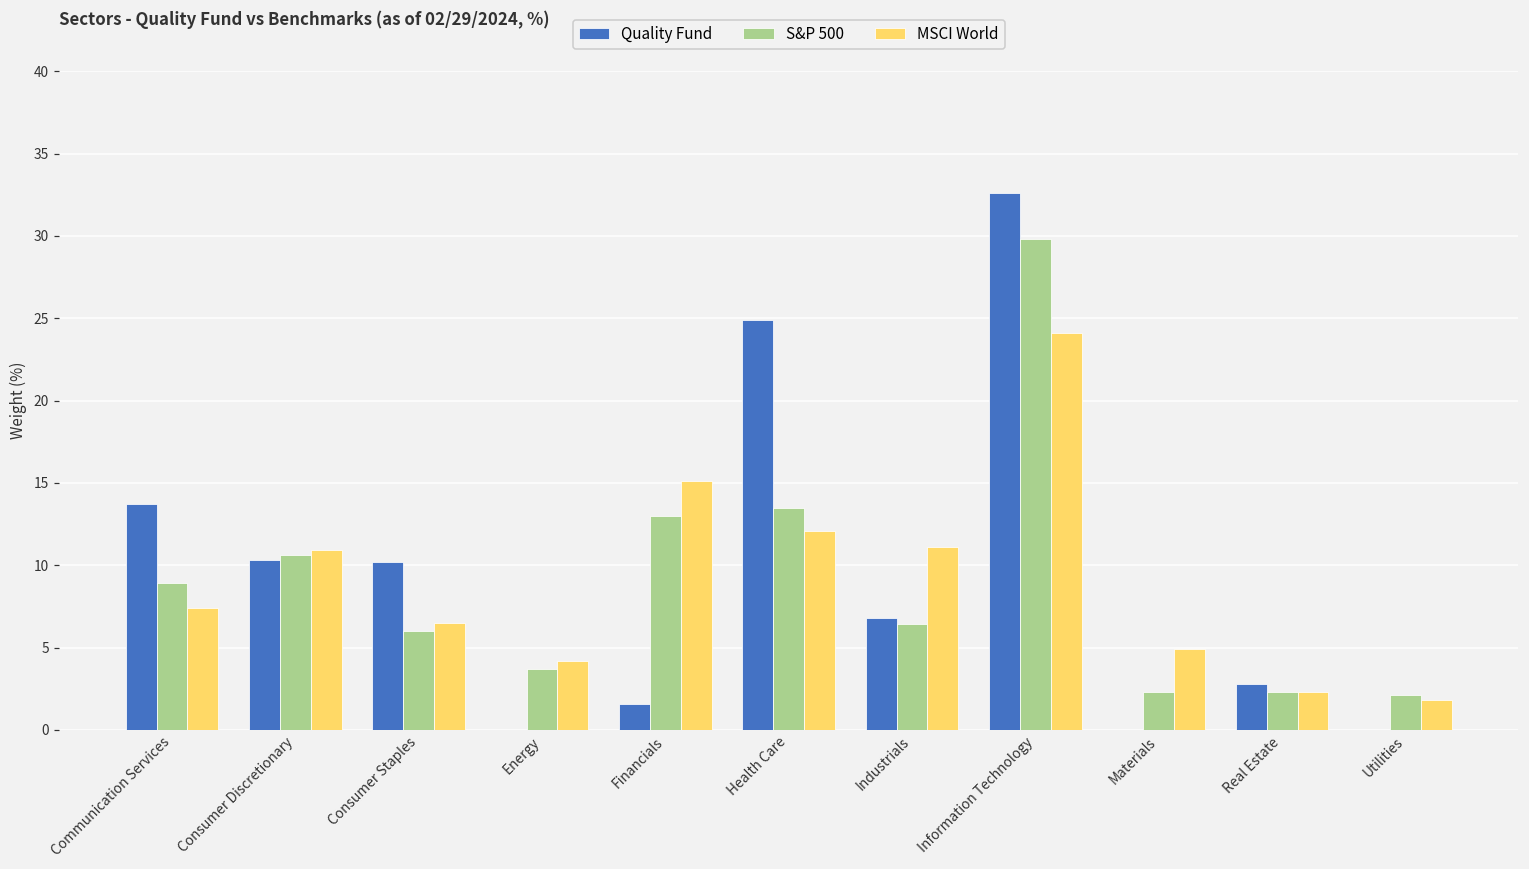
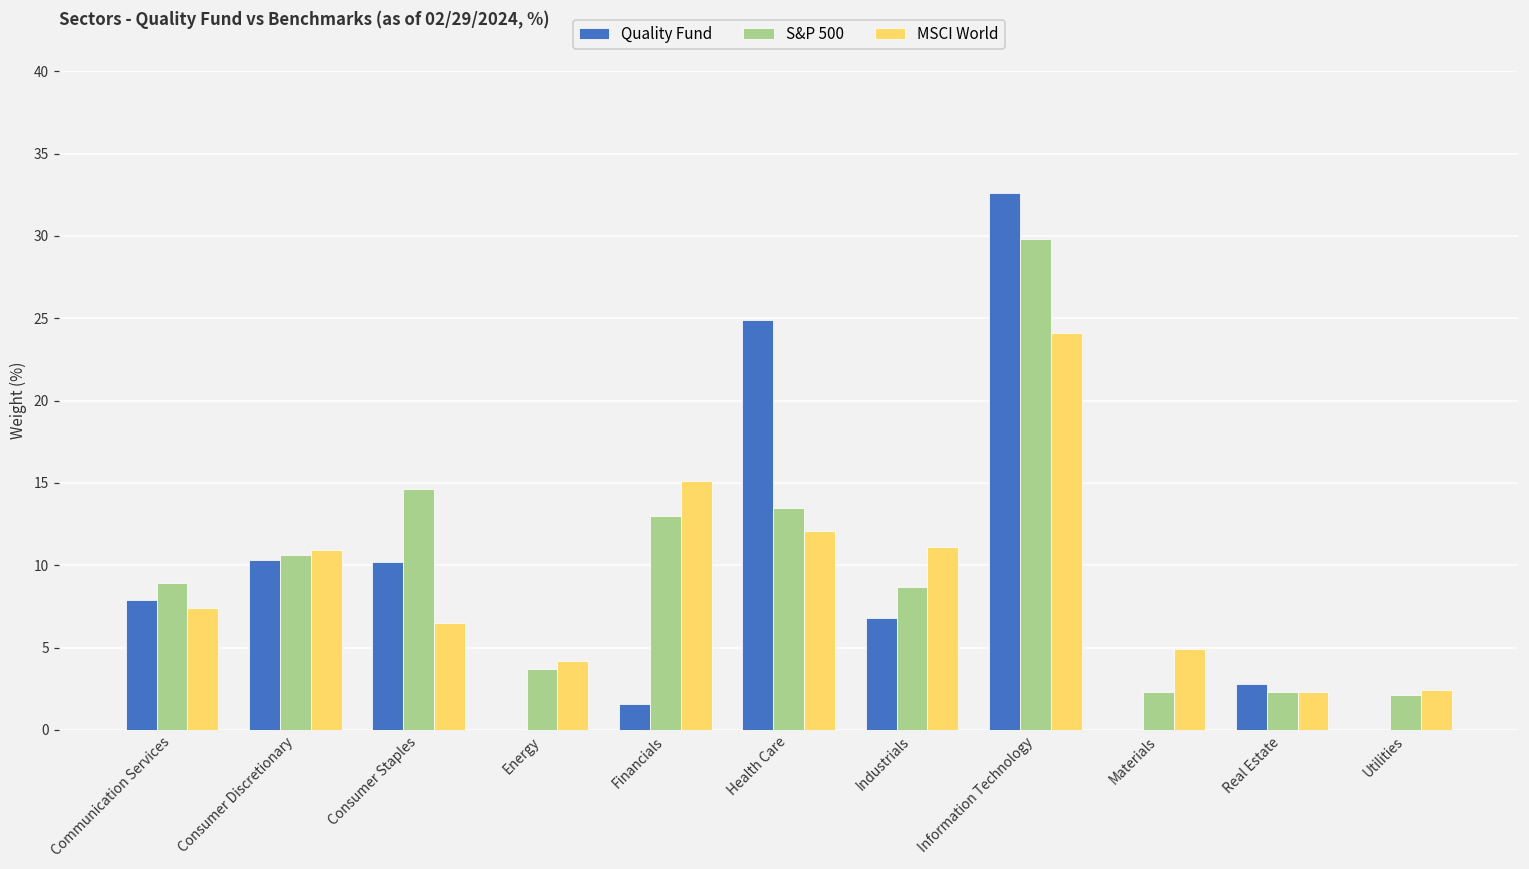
Quality Fund, Communication Services: 13.7 -> 7.9
S&P 500, Consumer Staples: 6.0 -> 14.6
S&P 500, Industrials: 6.4 -> 8.7
MSCI World, Utilities: 1.8 -> 2.4
